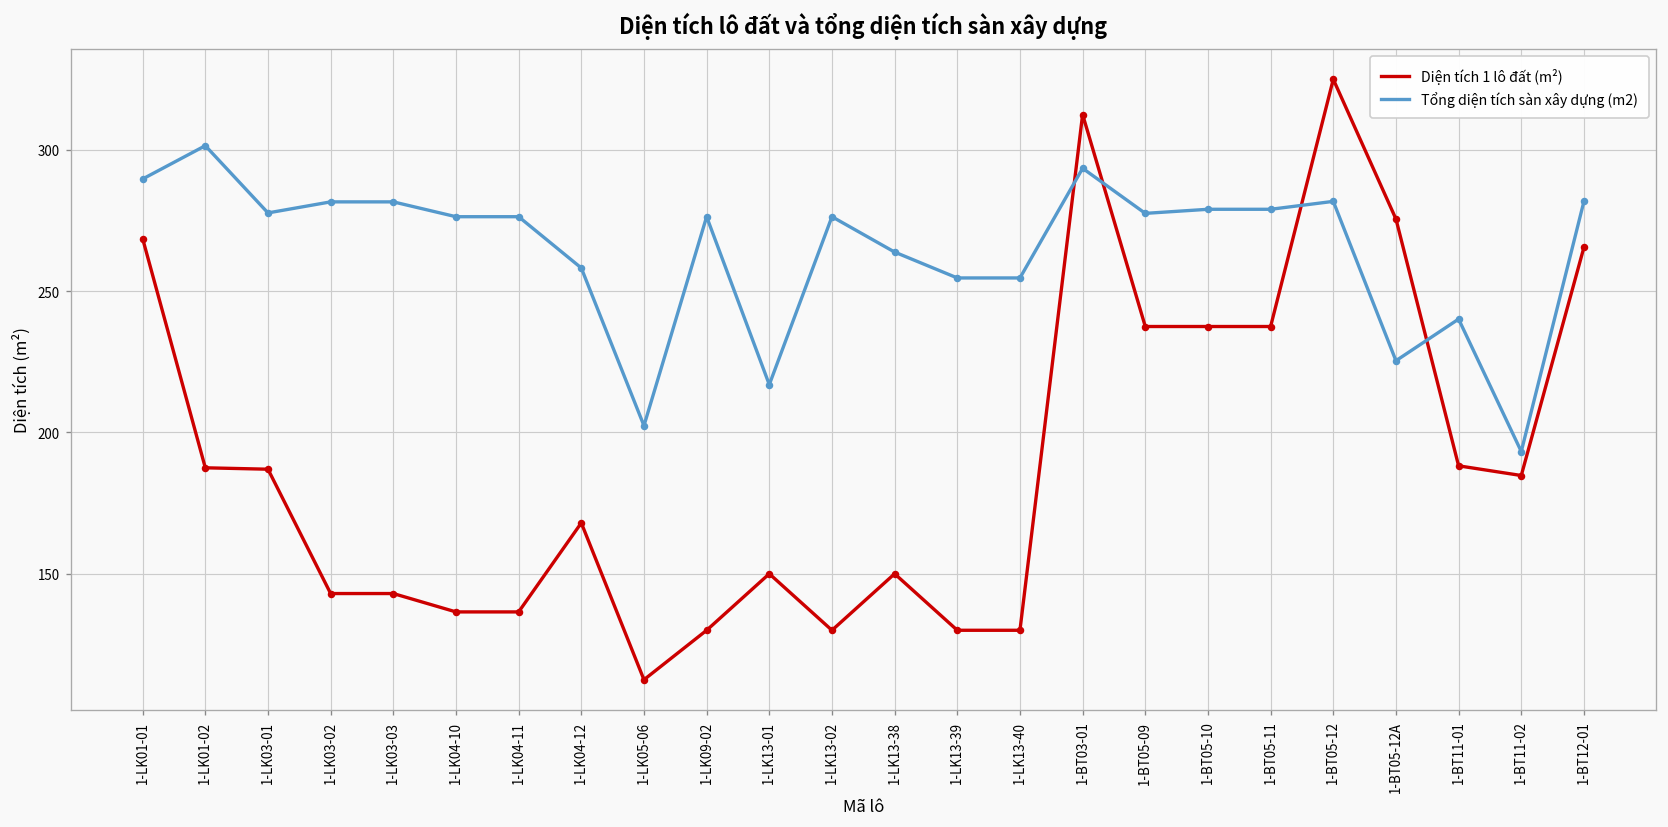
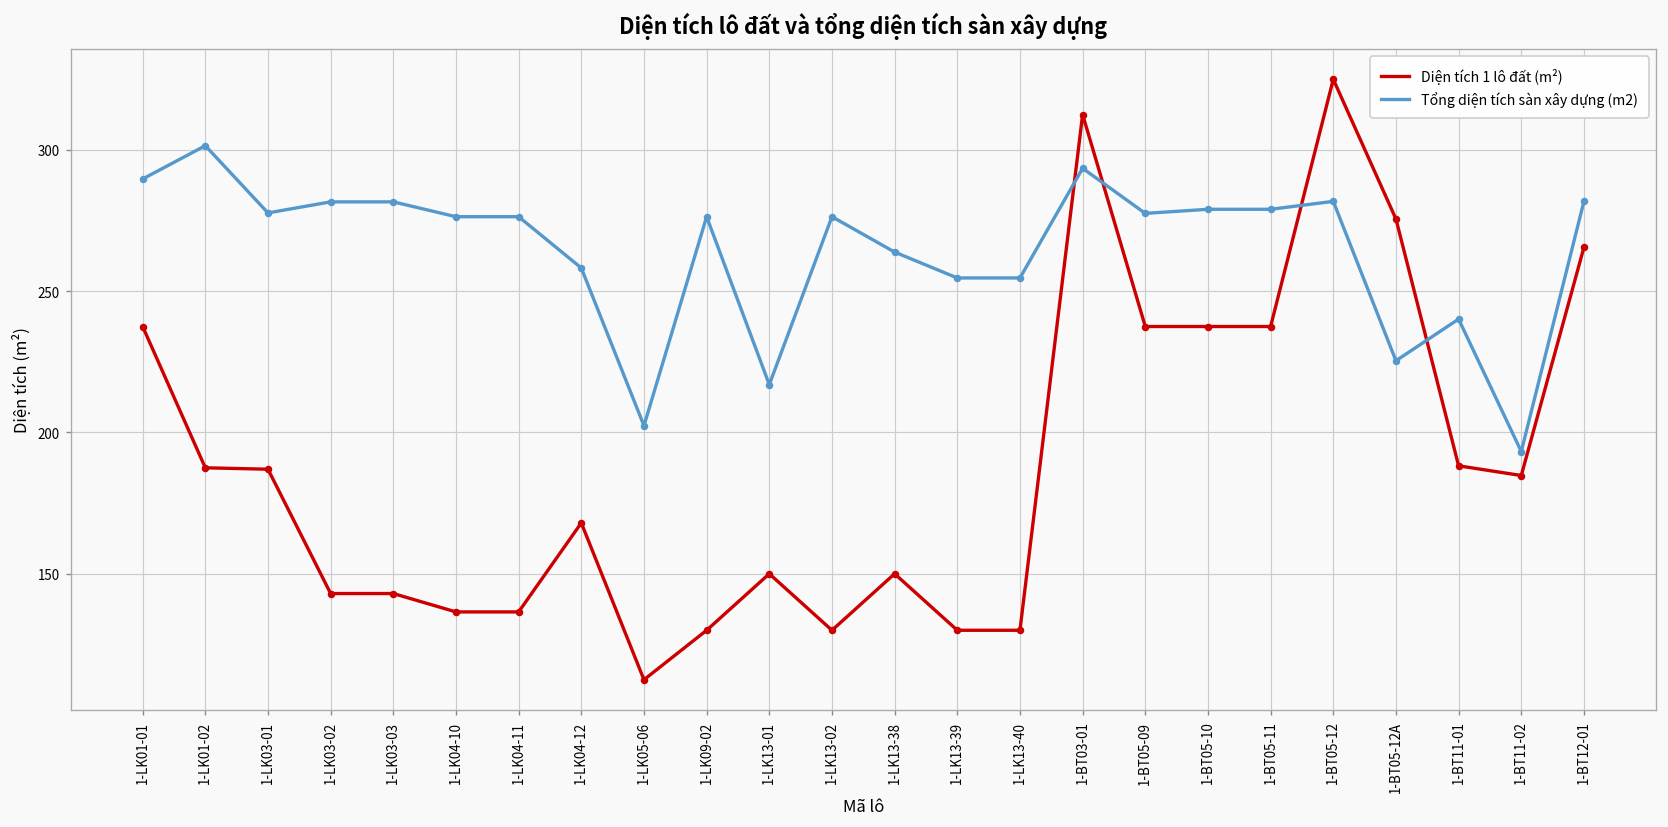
Diện tích 1 lô đất (m²), 1-LK01-01: 269 -> 238
